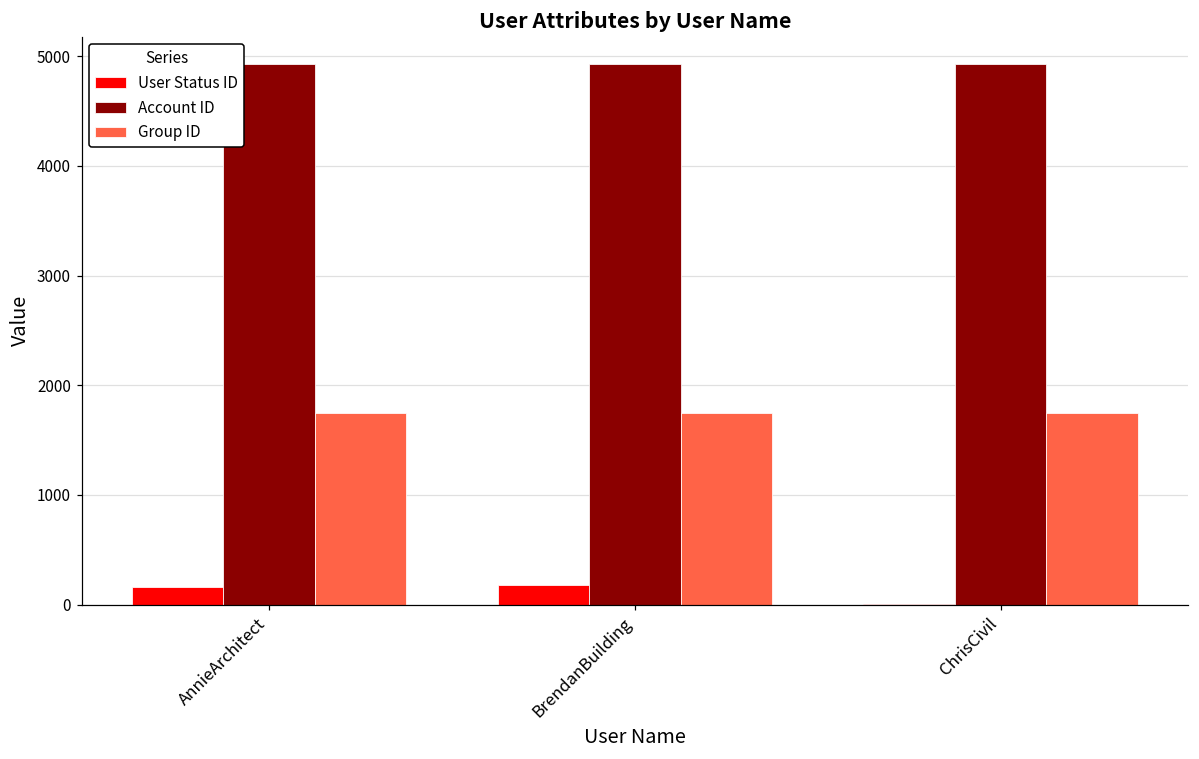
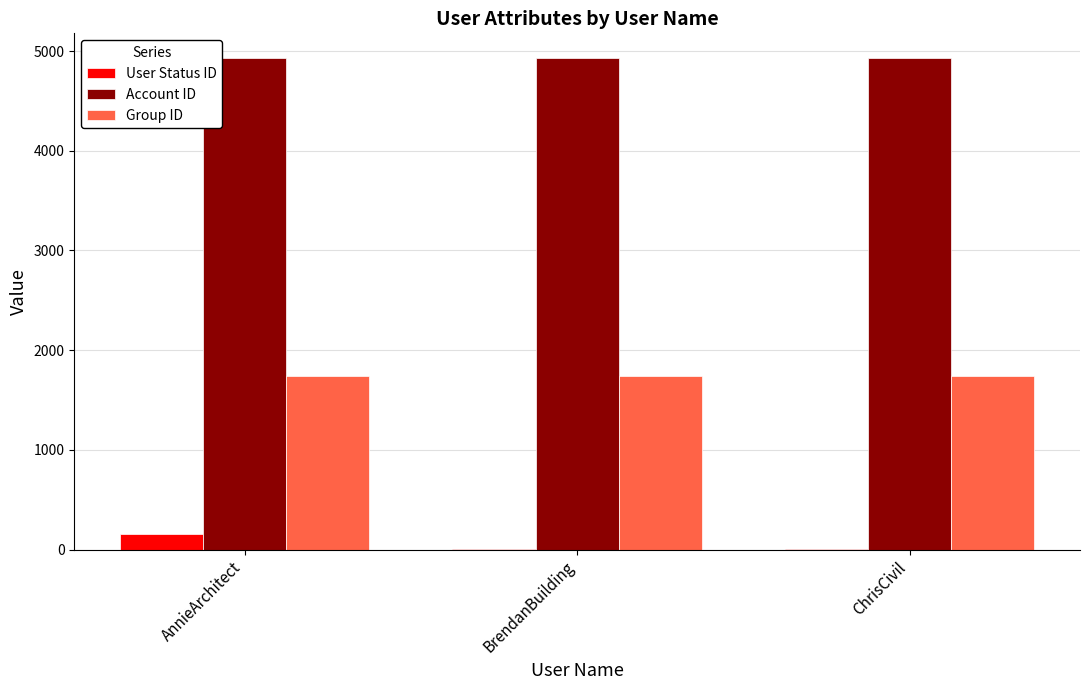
User Status ID, BrendanBuilding: 200 -> 0
